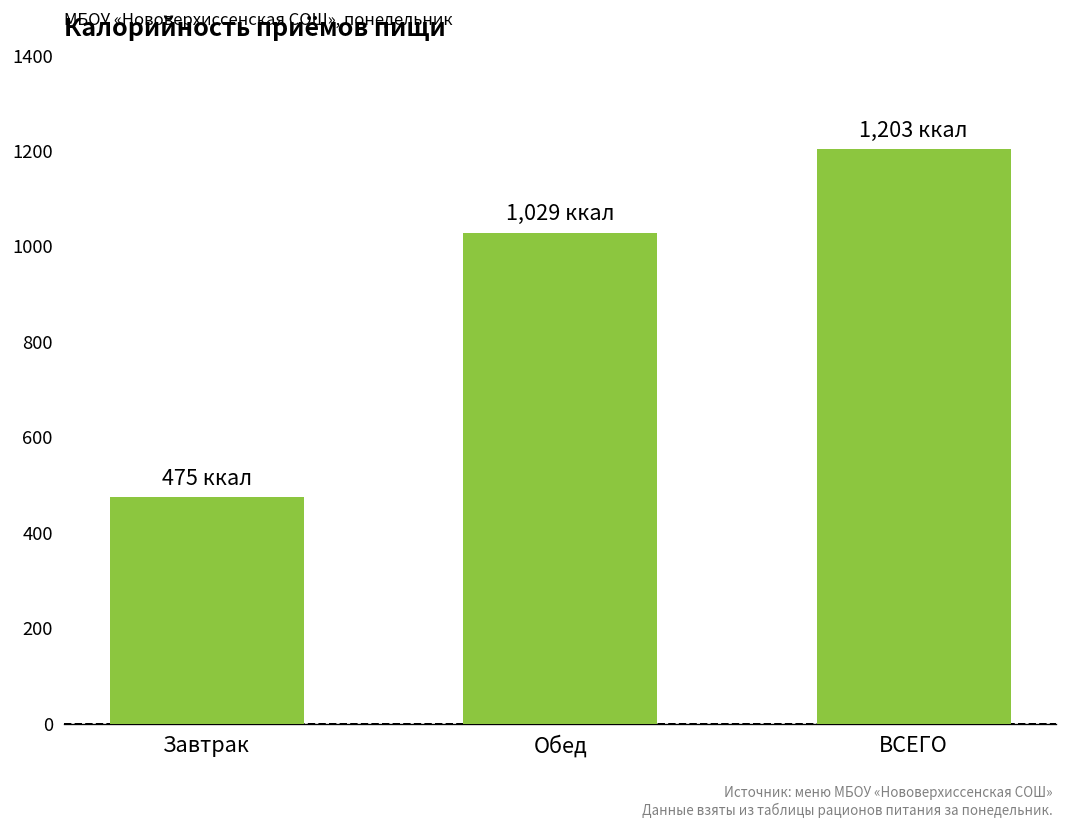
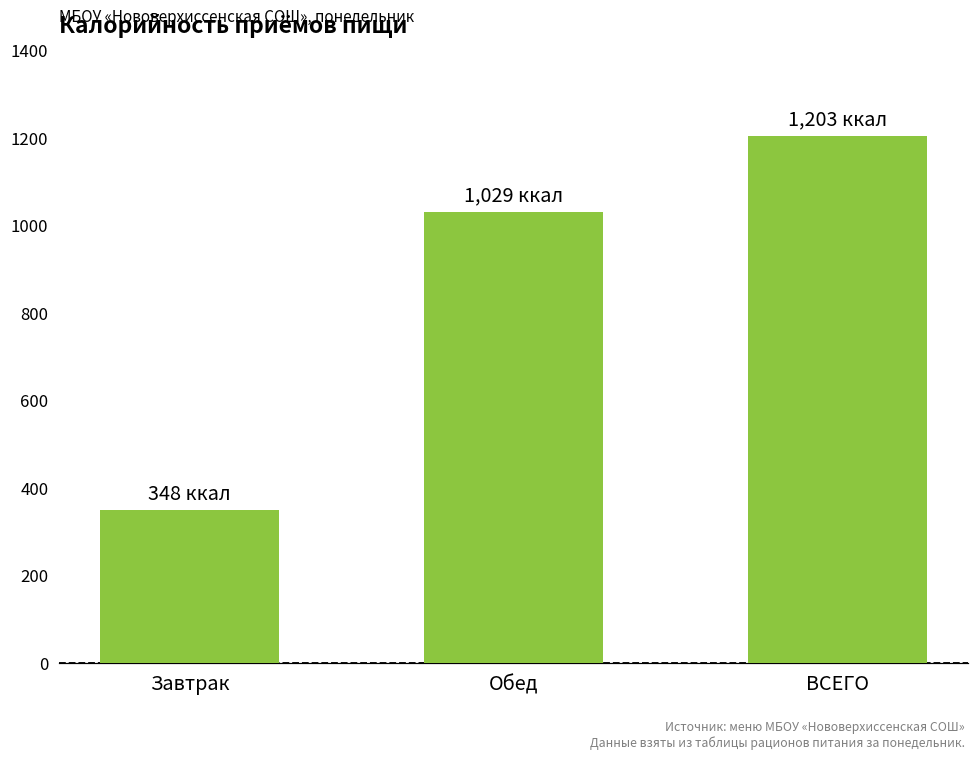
Завтрак: 475 -> 348
